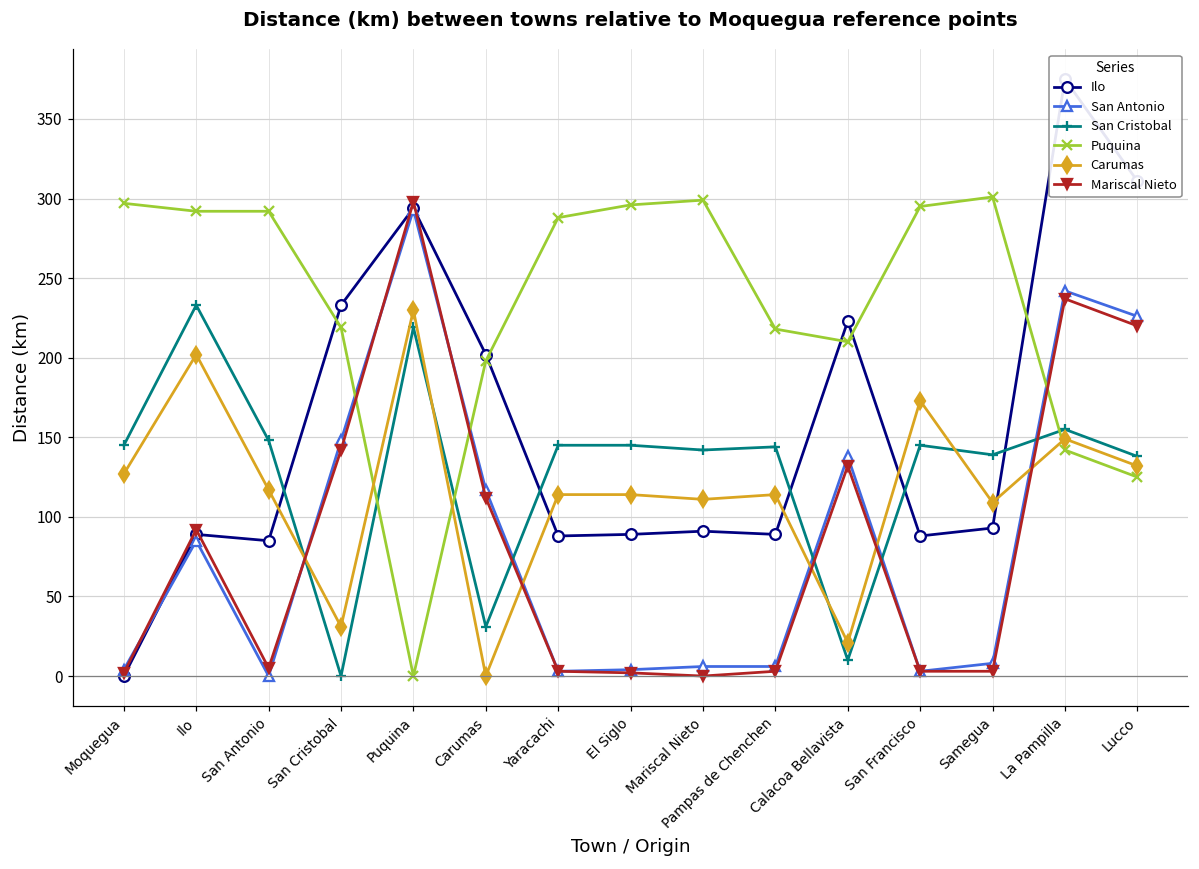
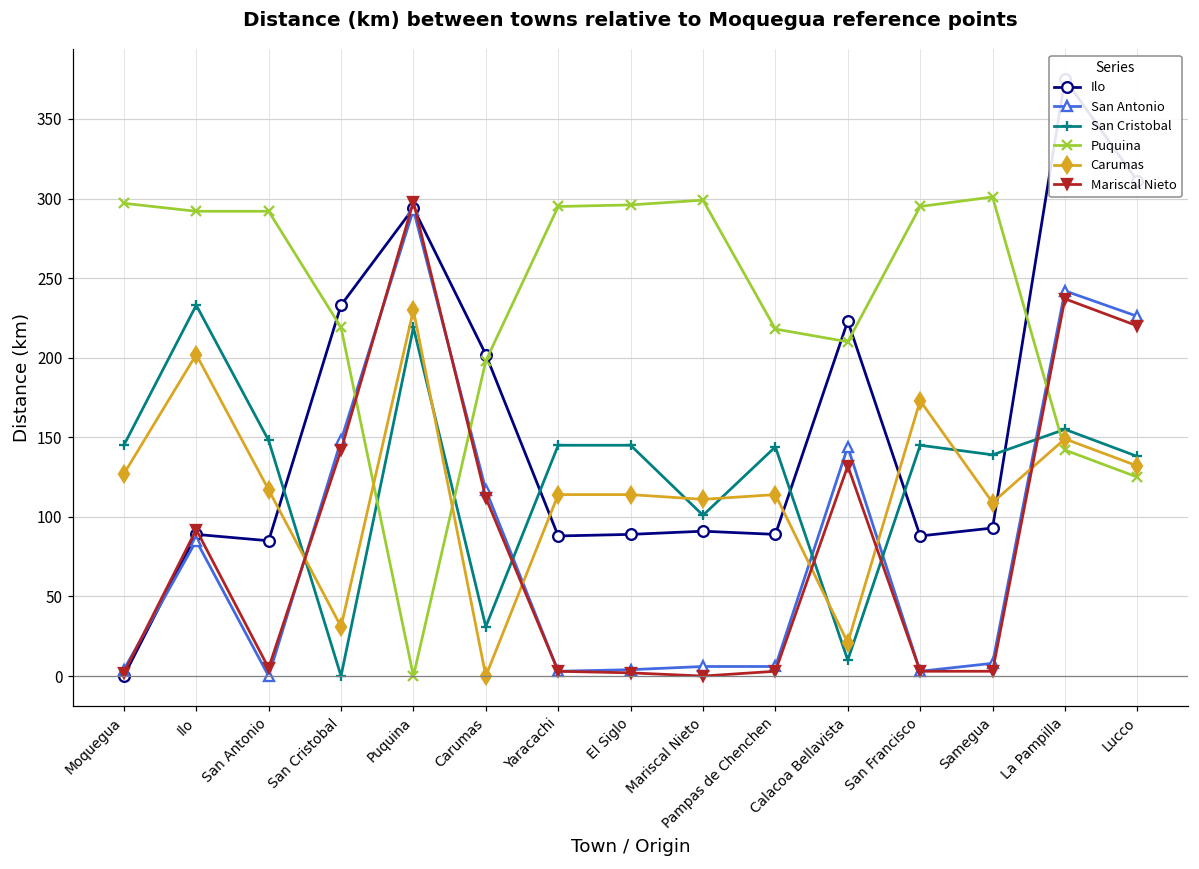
Puquina, Yaracachi: 288 -> 295
San Cristobal, Mariscal Nieto: 142 -> 101
San Antonio, Calacoa Bellavista: 138 -> 144
